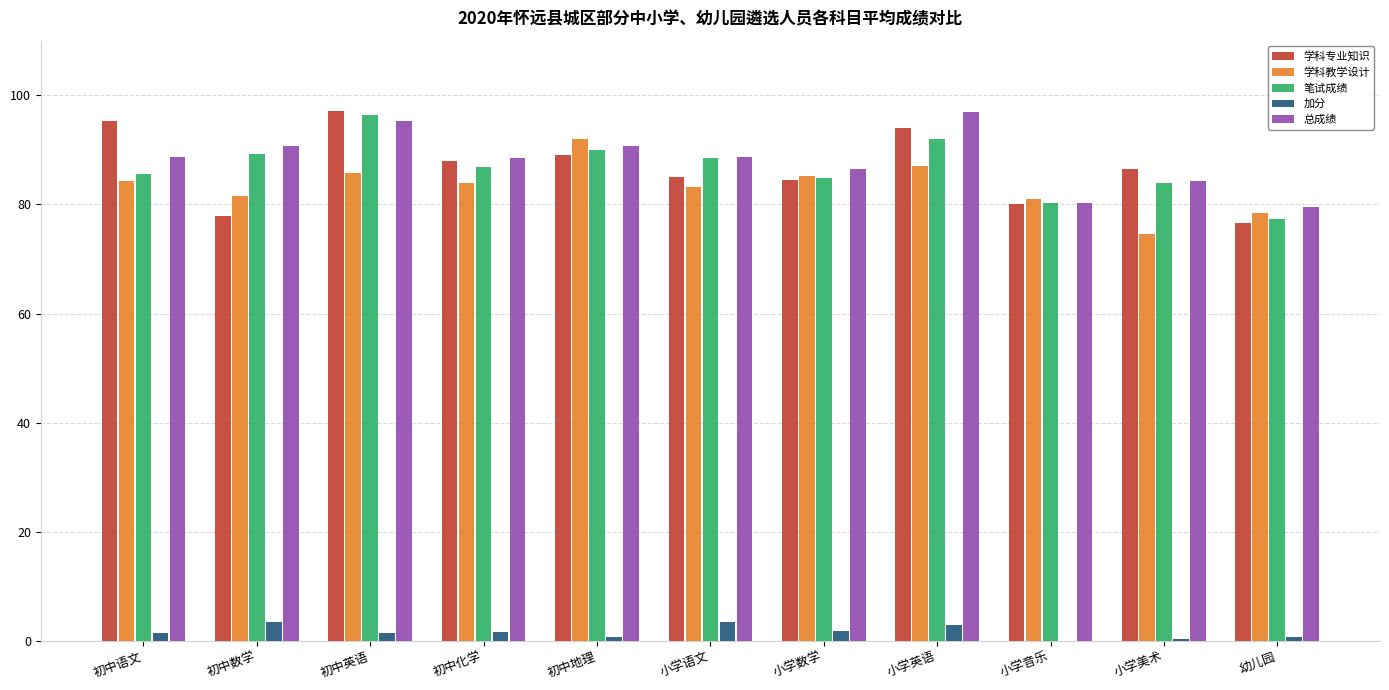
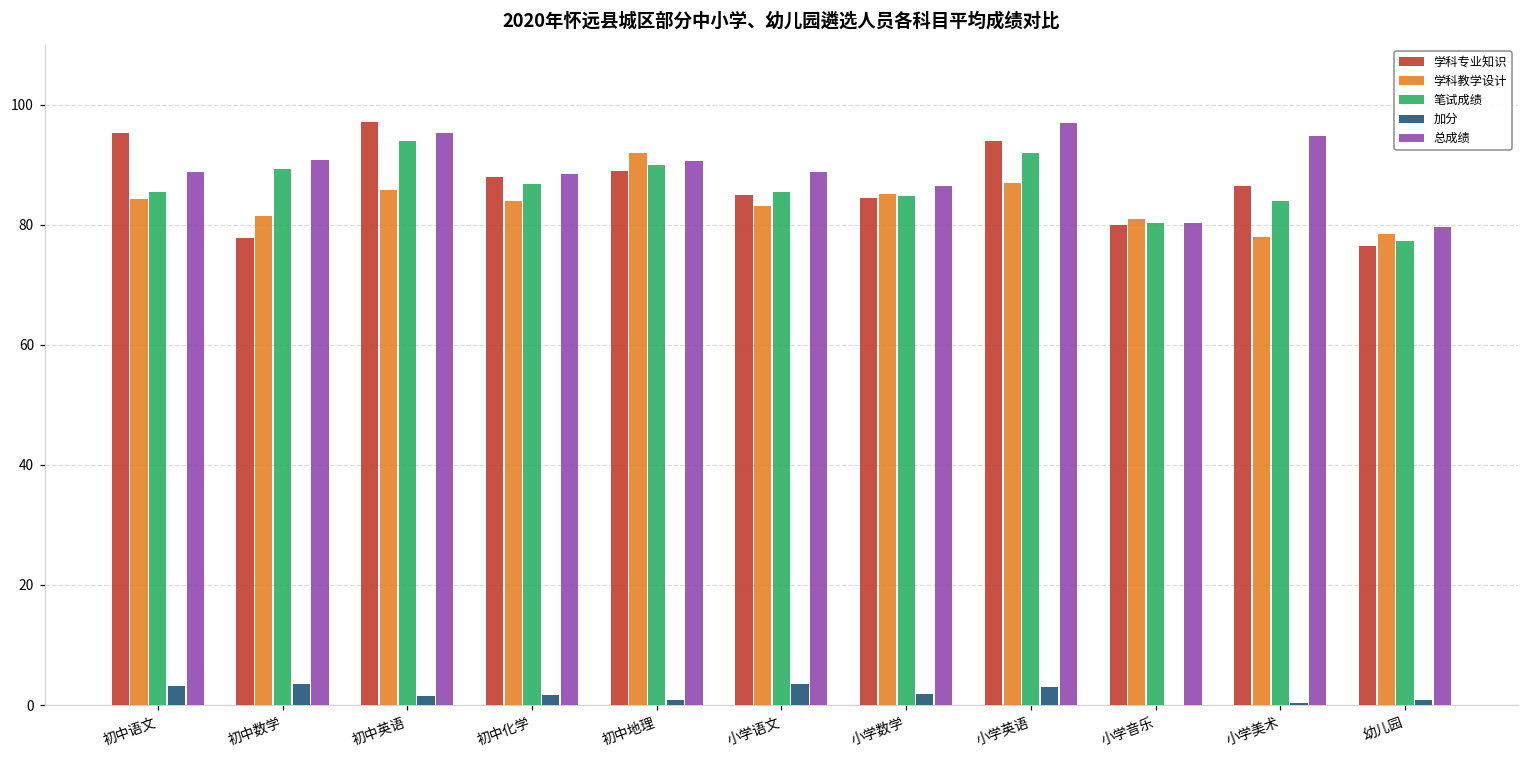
加分, 初中语文: 1 -> 3
笔试成绩, 初中英语: 96 -> 94
笔试成绩, 小学语文: 88 -> 85
学科教学设计, 小学美术: 75 -> 78
总成绩, 小学美术: 84 -> 95
